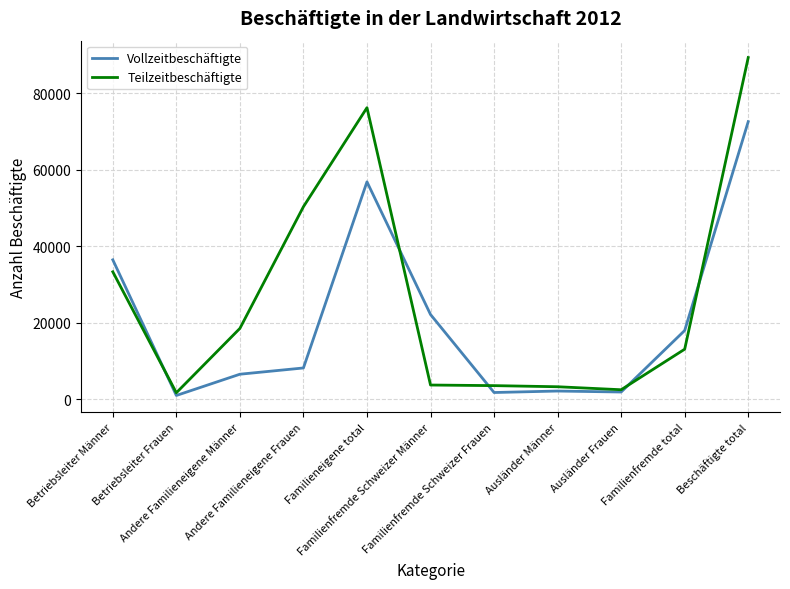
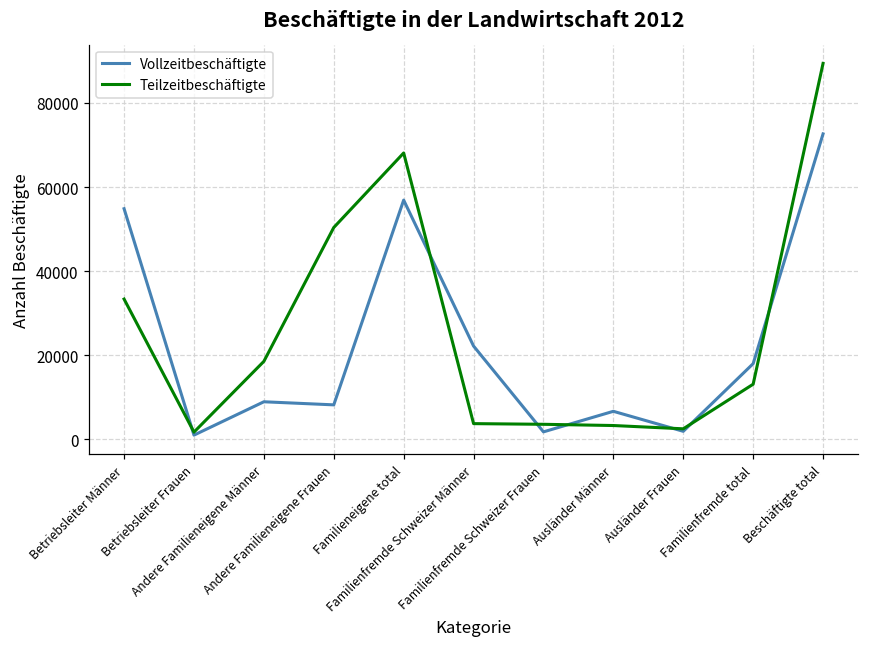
Vollzeitbeschäftigte, Betriebsleiter Männer: 36000 -> 55000
Vollzeitbeschäftigte, Andere Familieneigene Männer: 7000 -> 9000
Teilzeitbeschäftigte, Familieneigene total: 76000 -> 68000
Vollzeitbeschäftigte, Ausländer Männer: 2000 -> 7000
